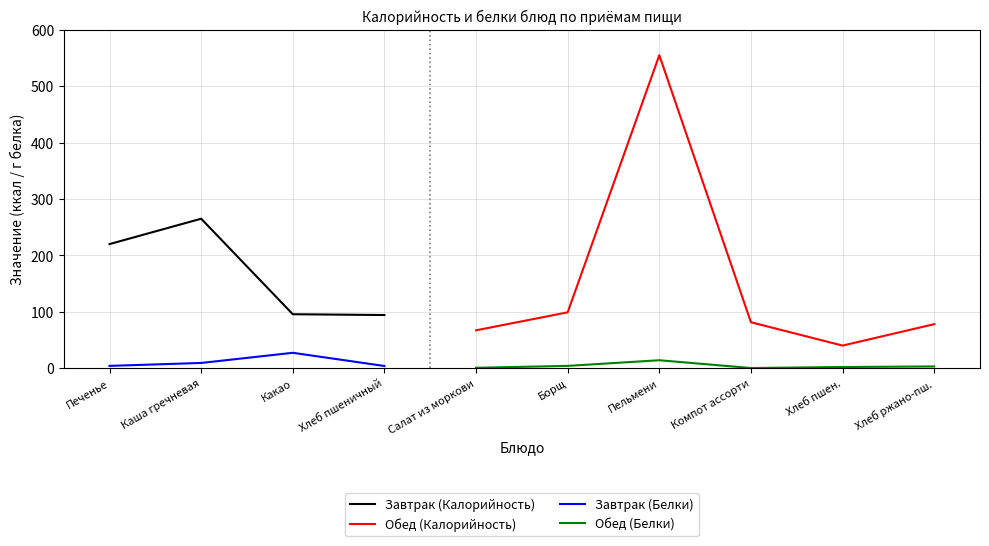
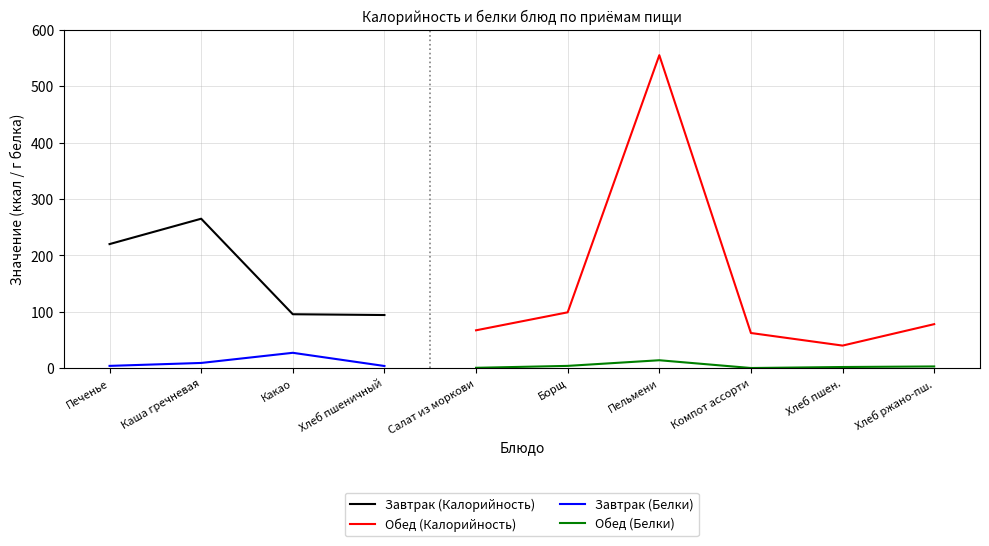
Обед (Калорийность), Компот ассорти: 80 -> 60
